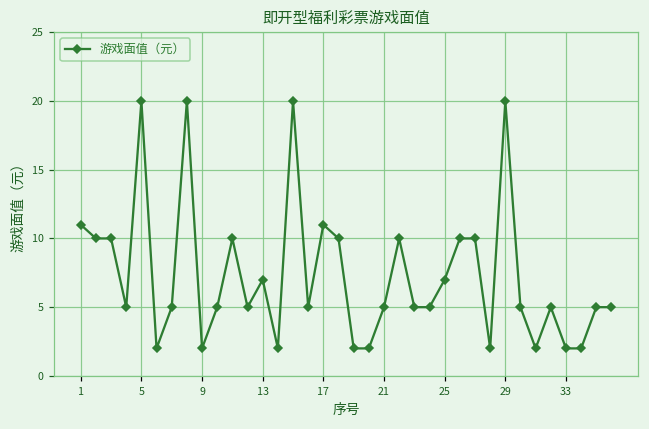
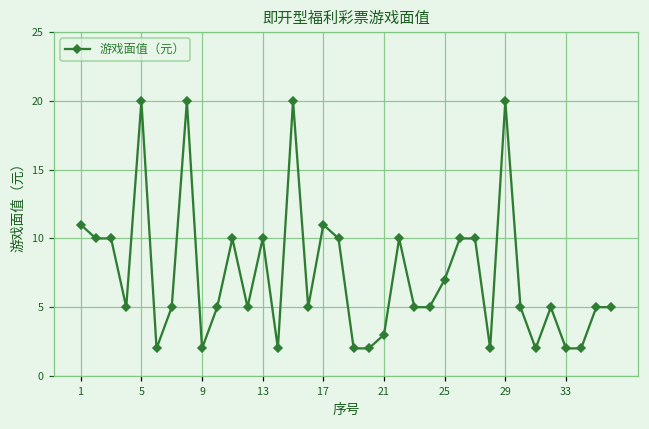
13: 7 -> 10
21: 5 -> 3
